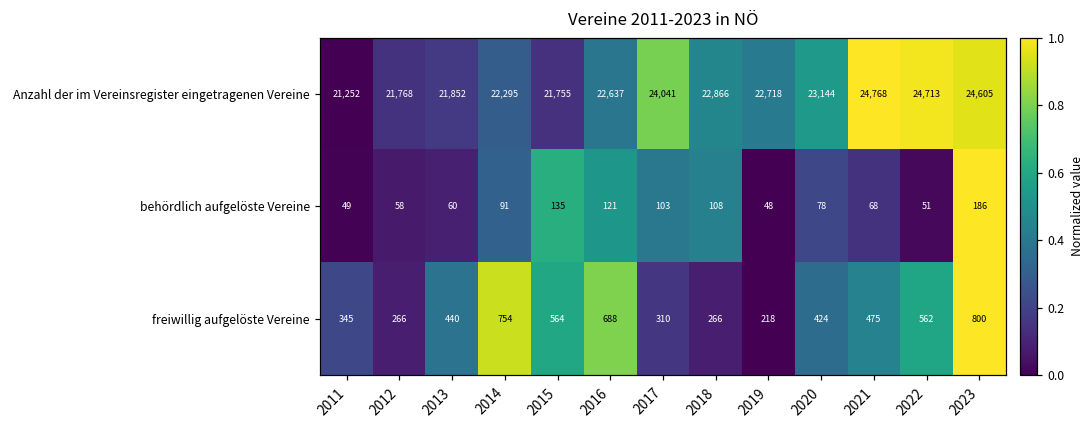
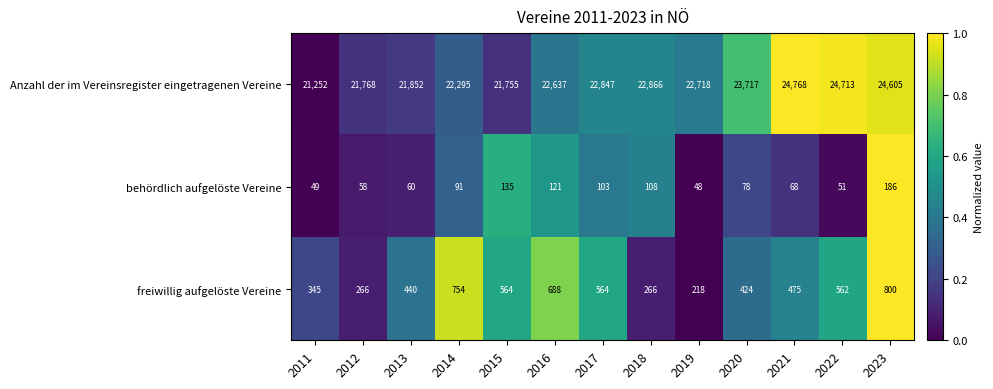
Anzahl der im Vereinsregister eingetragenen Vereine, 2017: 24,041 -> 22,847
Anzahl der im Vereinsregister eingetragenen Vereine, 2020: 23,144 -> 23,717
freiwillig aufgelöste Vereine, 2017: 310 -> 564
